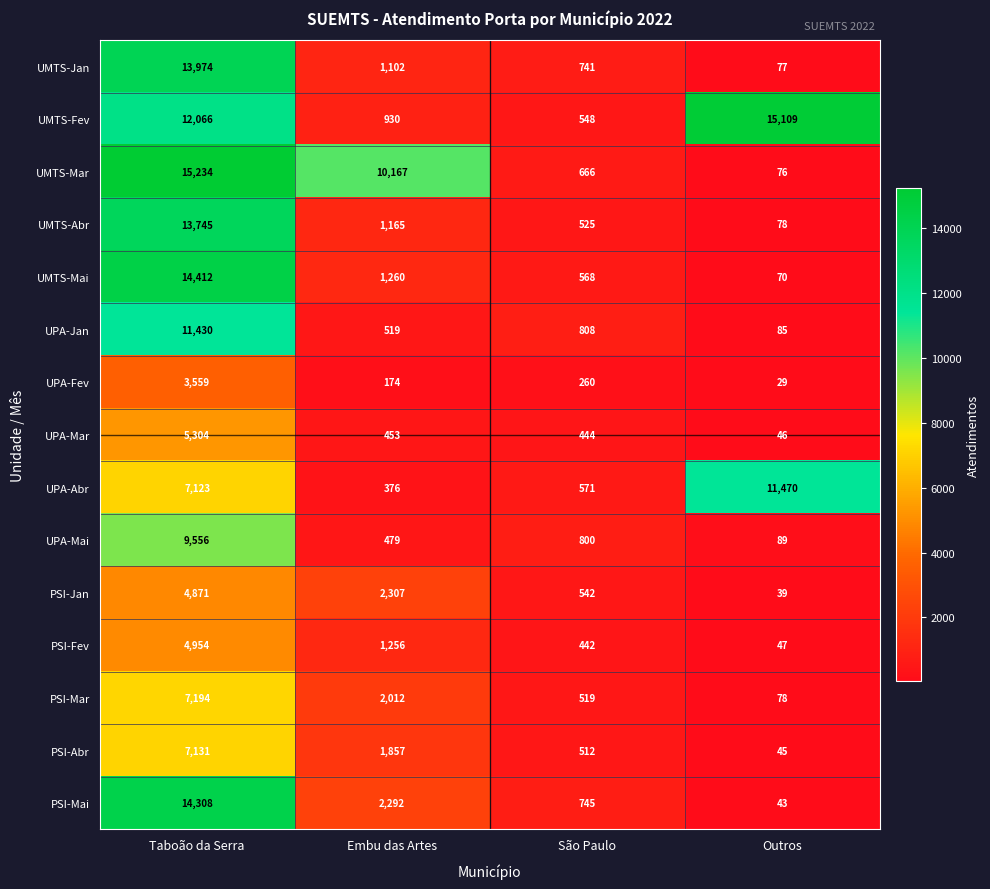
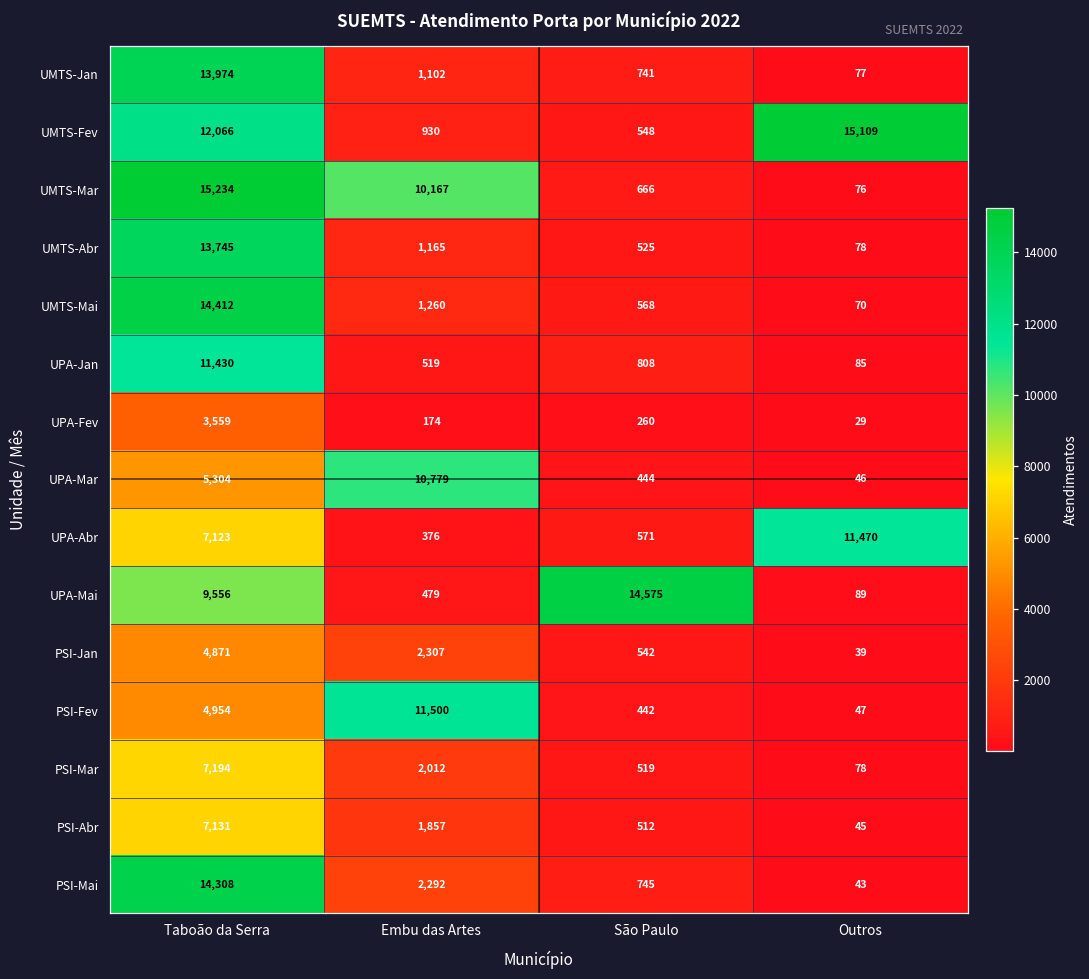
UPA-Mar, Embu das Artes: 453 -> 10,779
UPA-Mai, São Paulo: 800 -> 14,575
PSI-Fev, Embu das Artes: 1,256 -> 11,500
